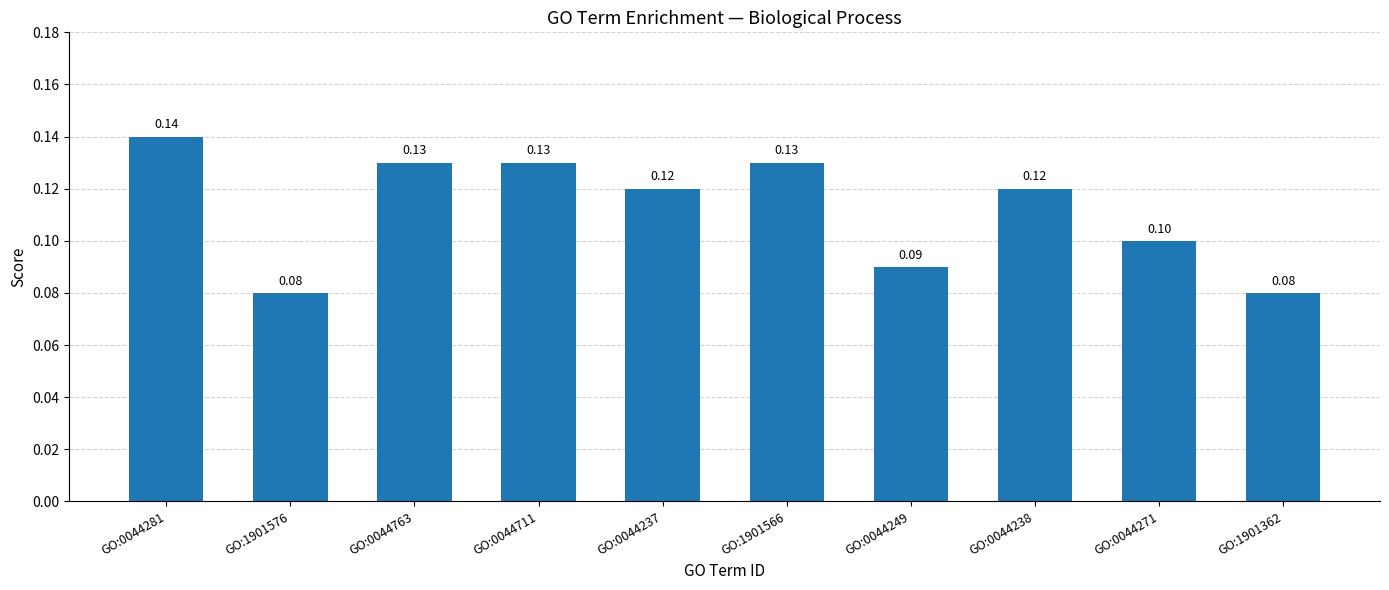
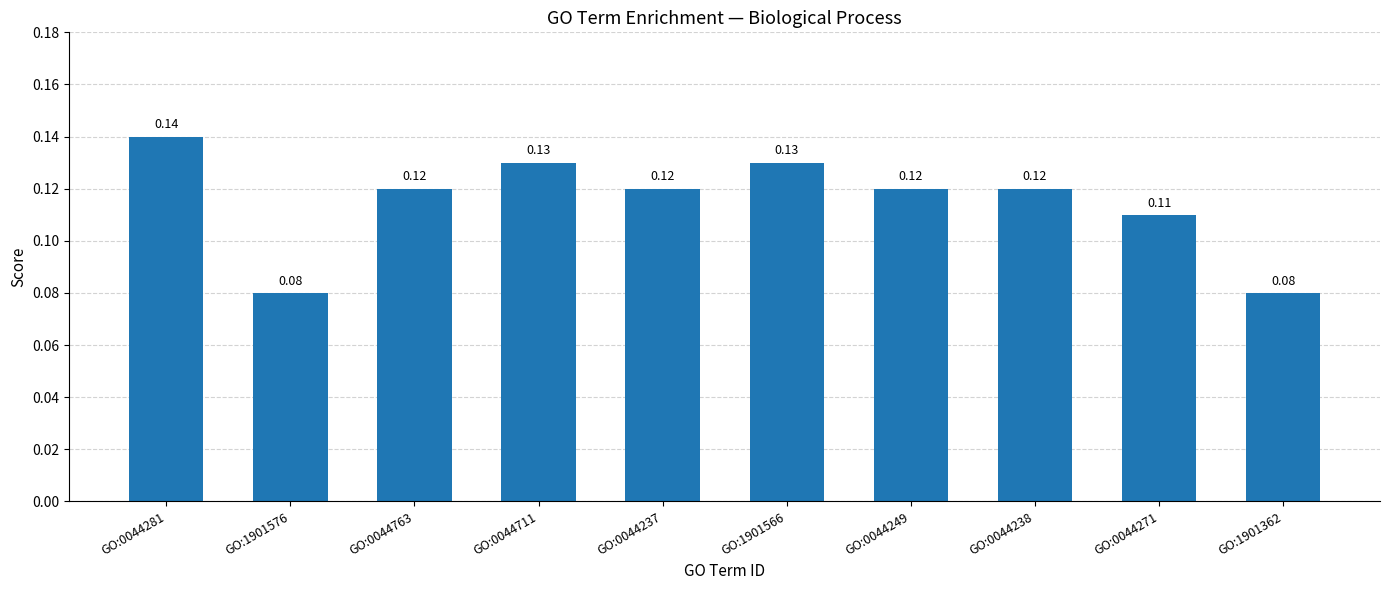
GO:0044763: 0.13 -> 0.12
GO:0044249: 0.09 -> 0.12
GO:0044271: 0.10 -> 0.11
